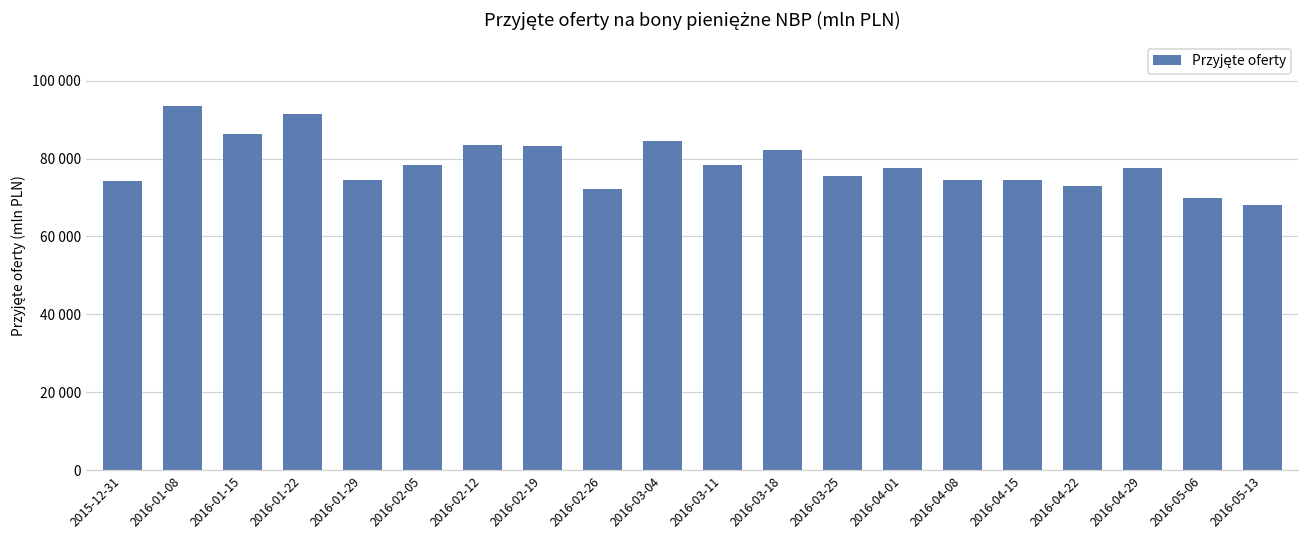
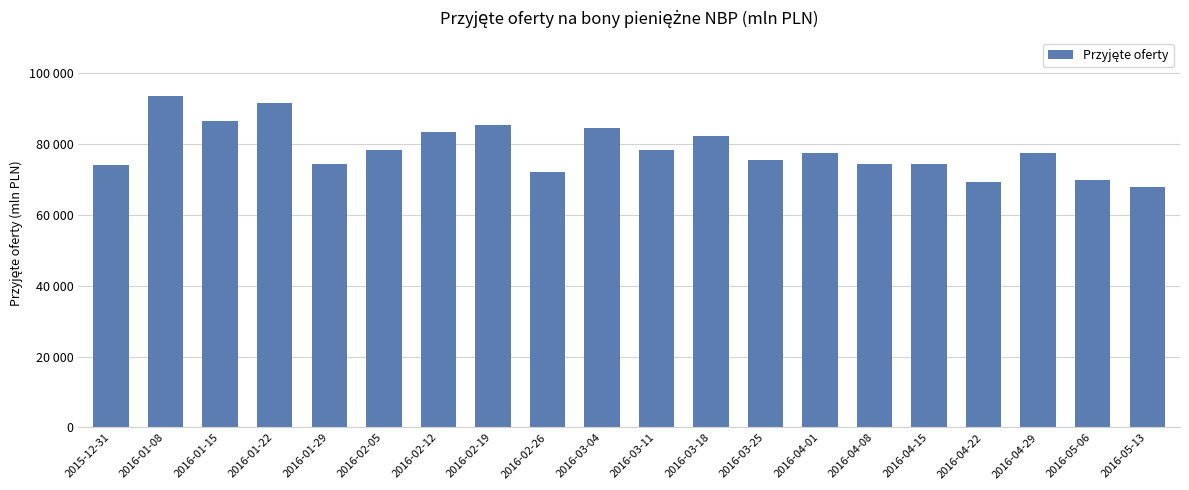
2016-02-19: 83000 -> 85000
2016-04-22: 73000 -> 69000
